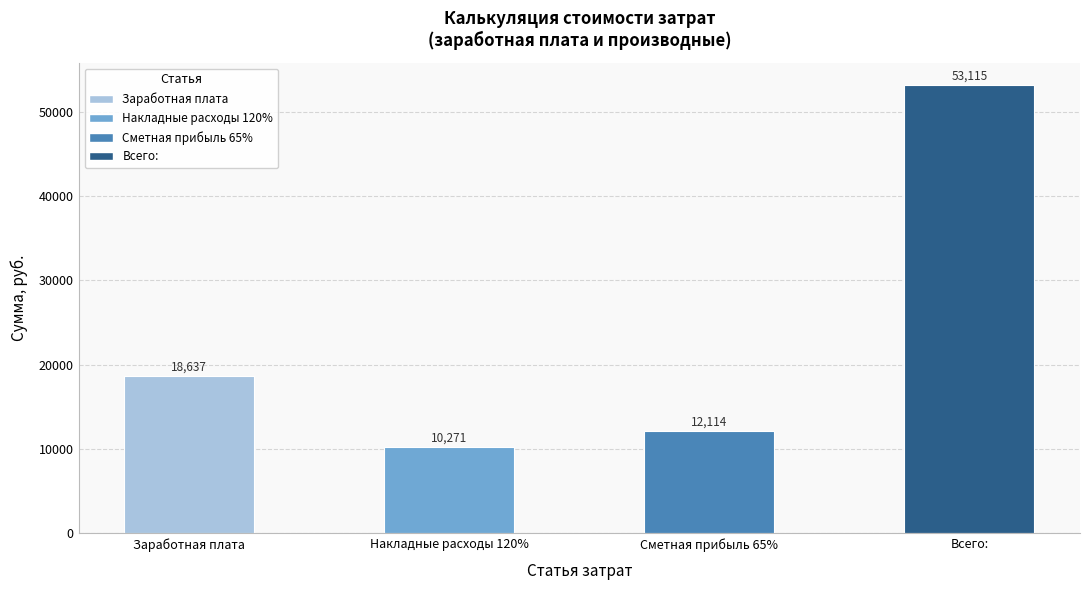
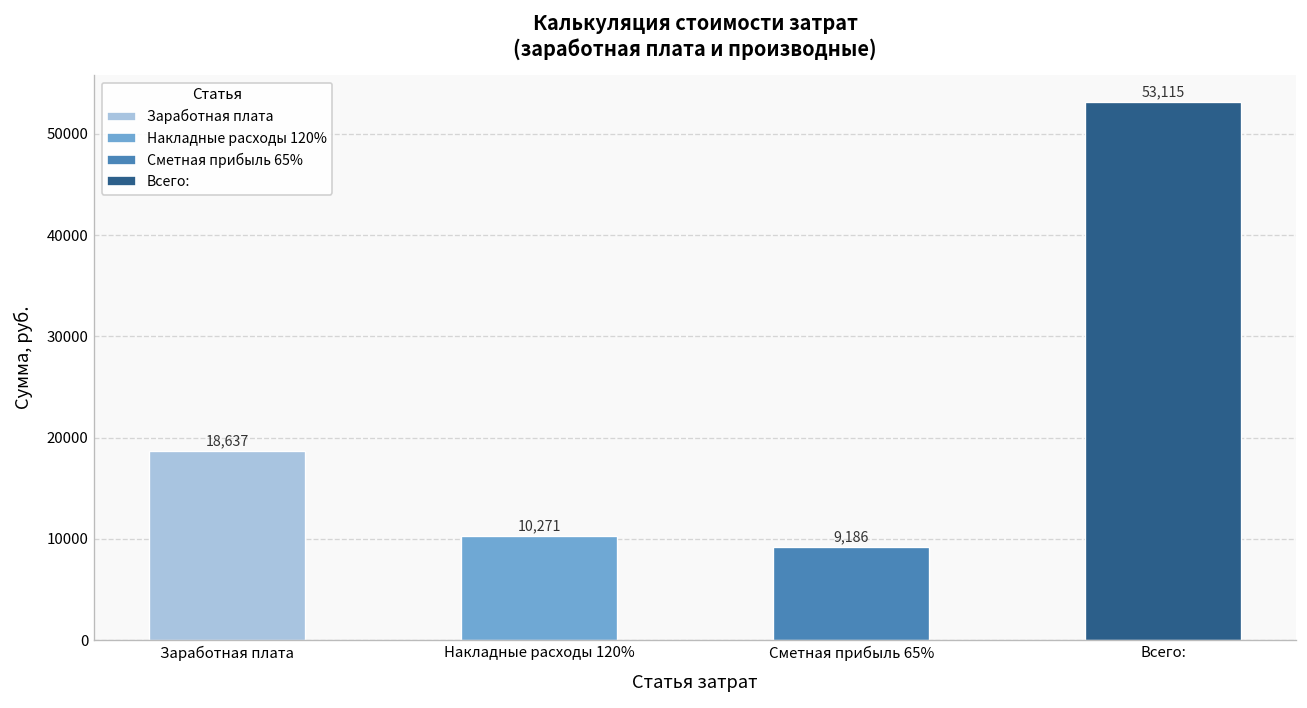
Сметная прибыль 65%: 12,114 -> 9,186
